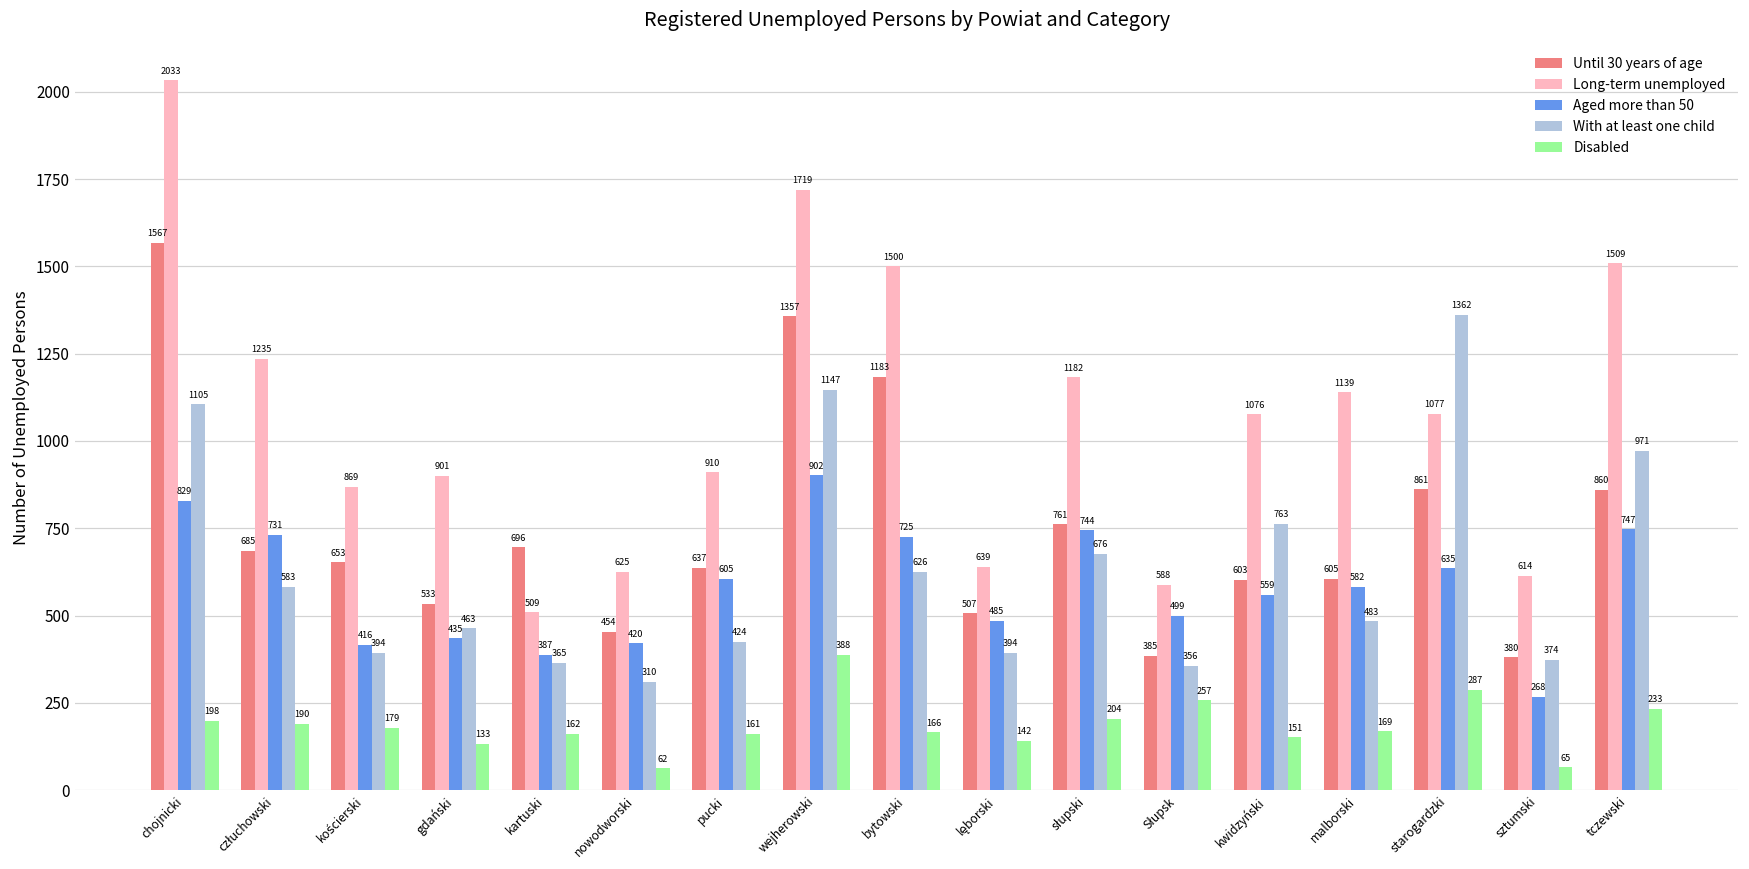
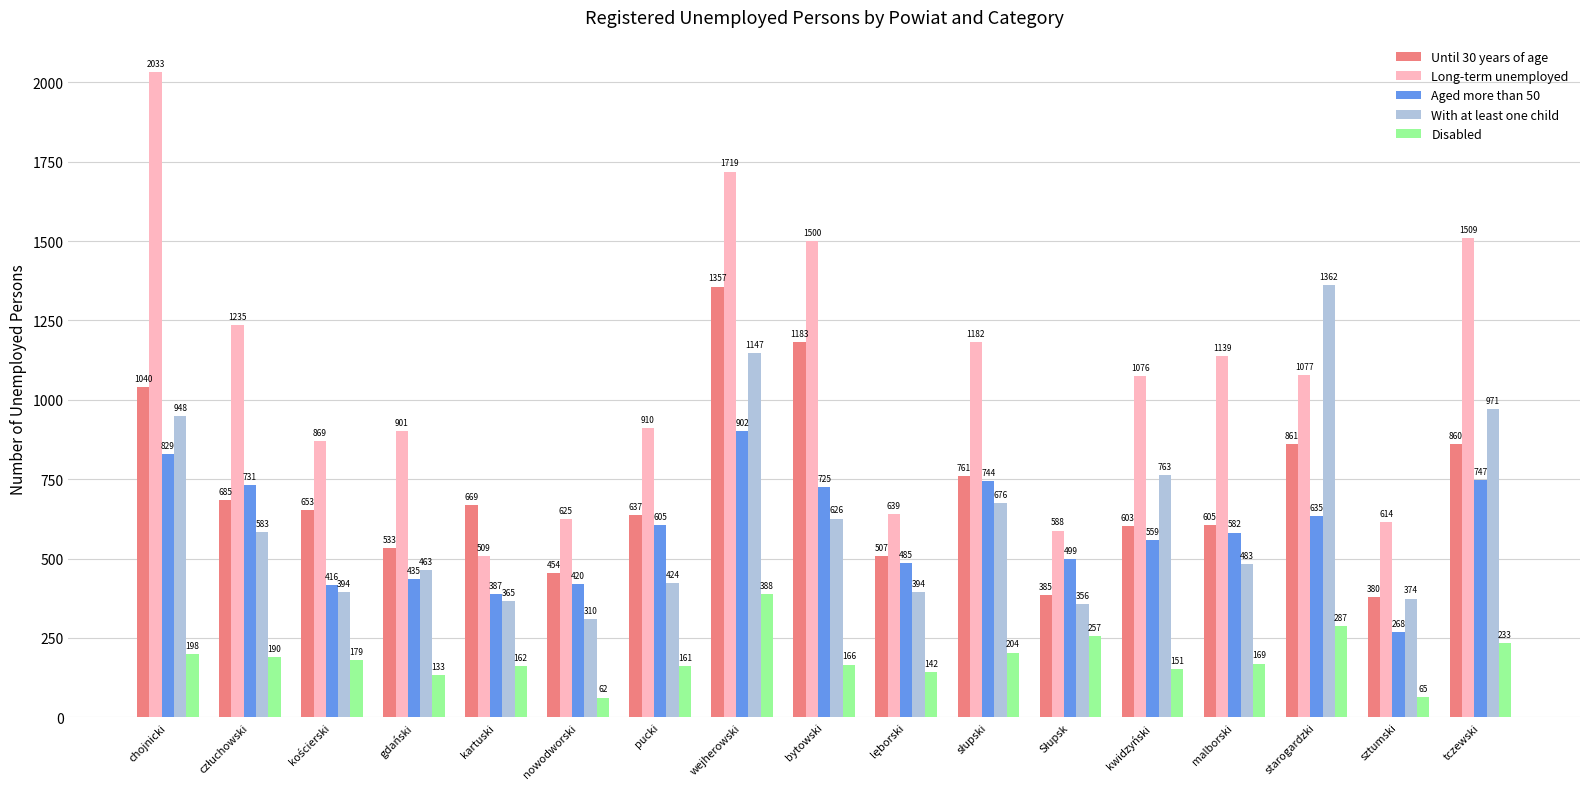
Until 30 years of age, chojnicki: 1567 -> 1040
With at least one child, chojnicki: 1105 -> 948
Until 30 years of age, kartuski: 696 -> 669
